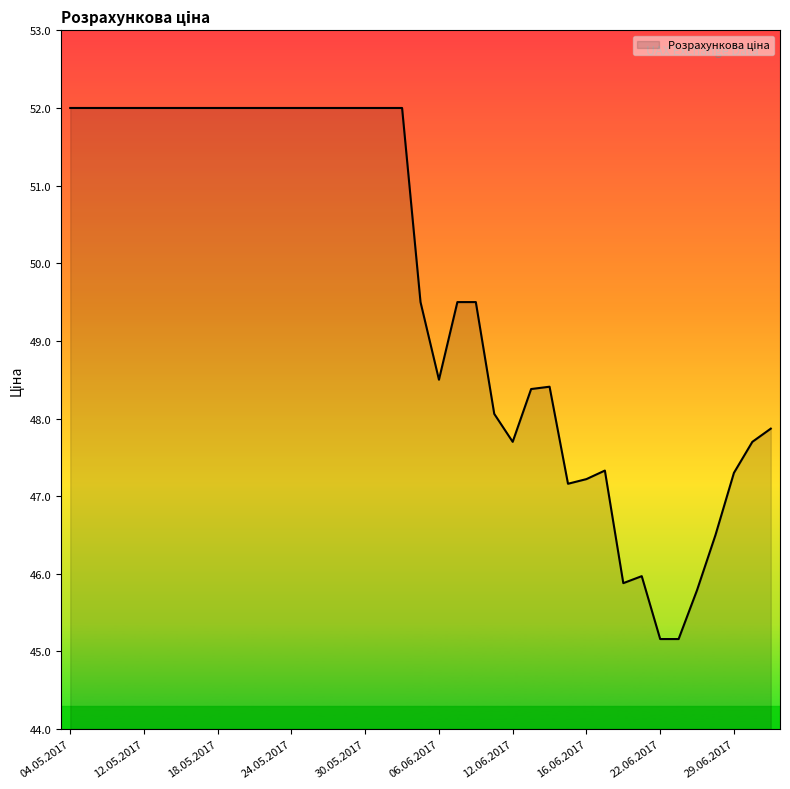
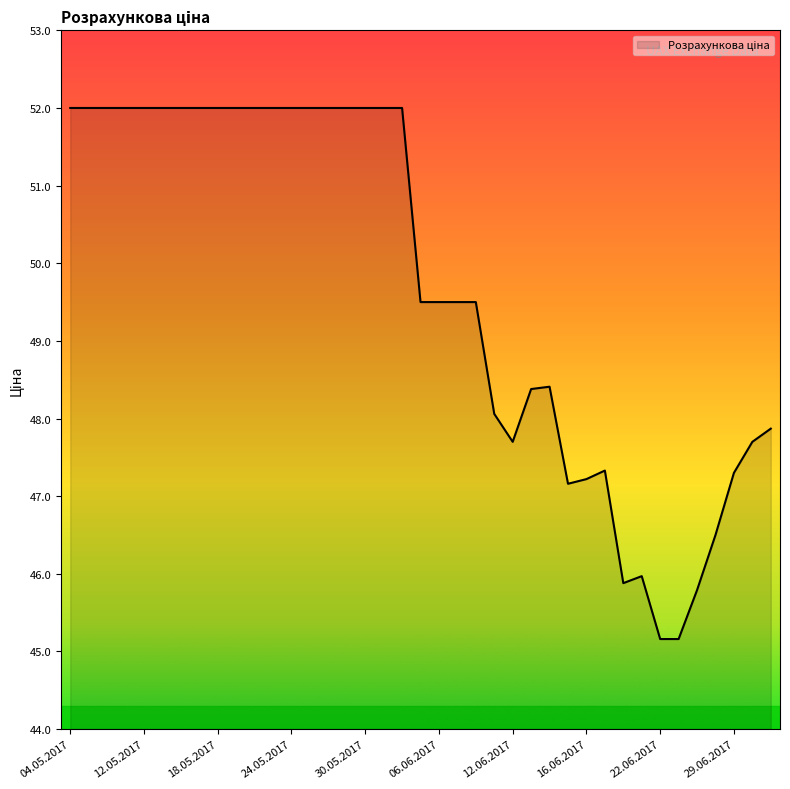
06.06.2017: 48.5 -> 49.5
